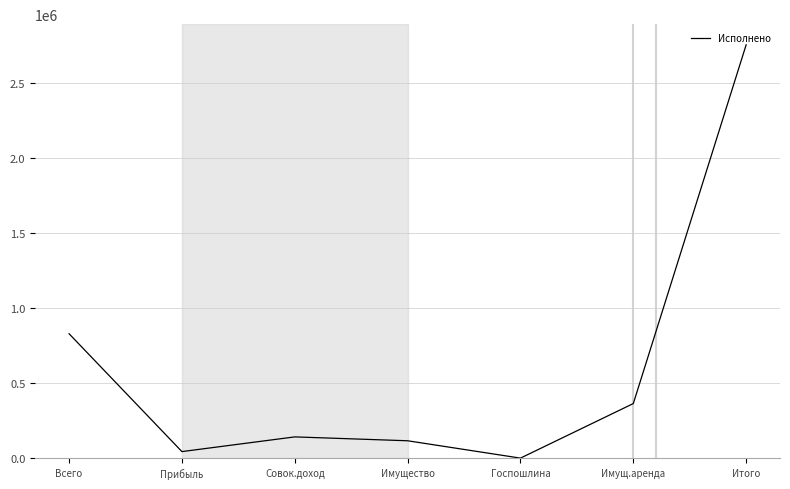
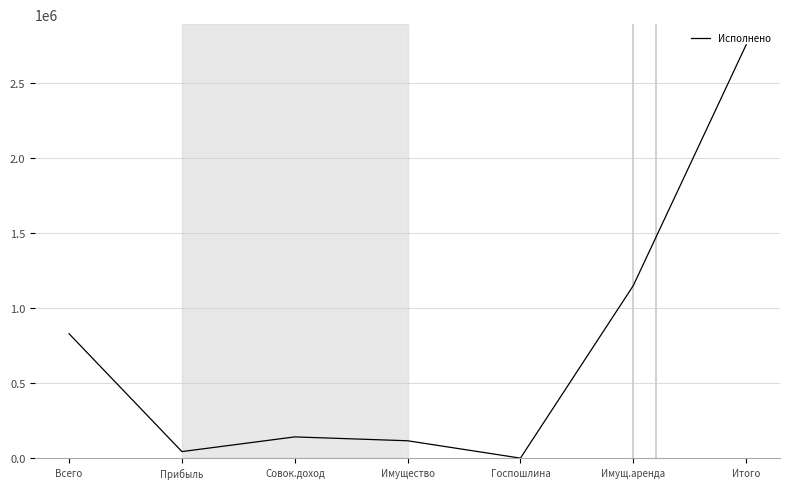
Имущ.аренда: 360000 -> 1150000
